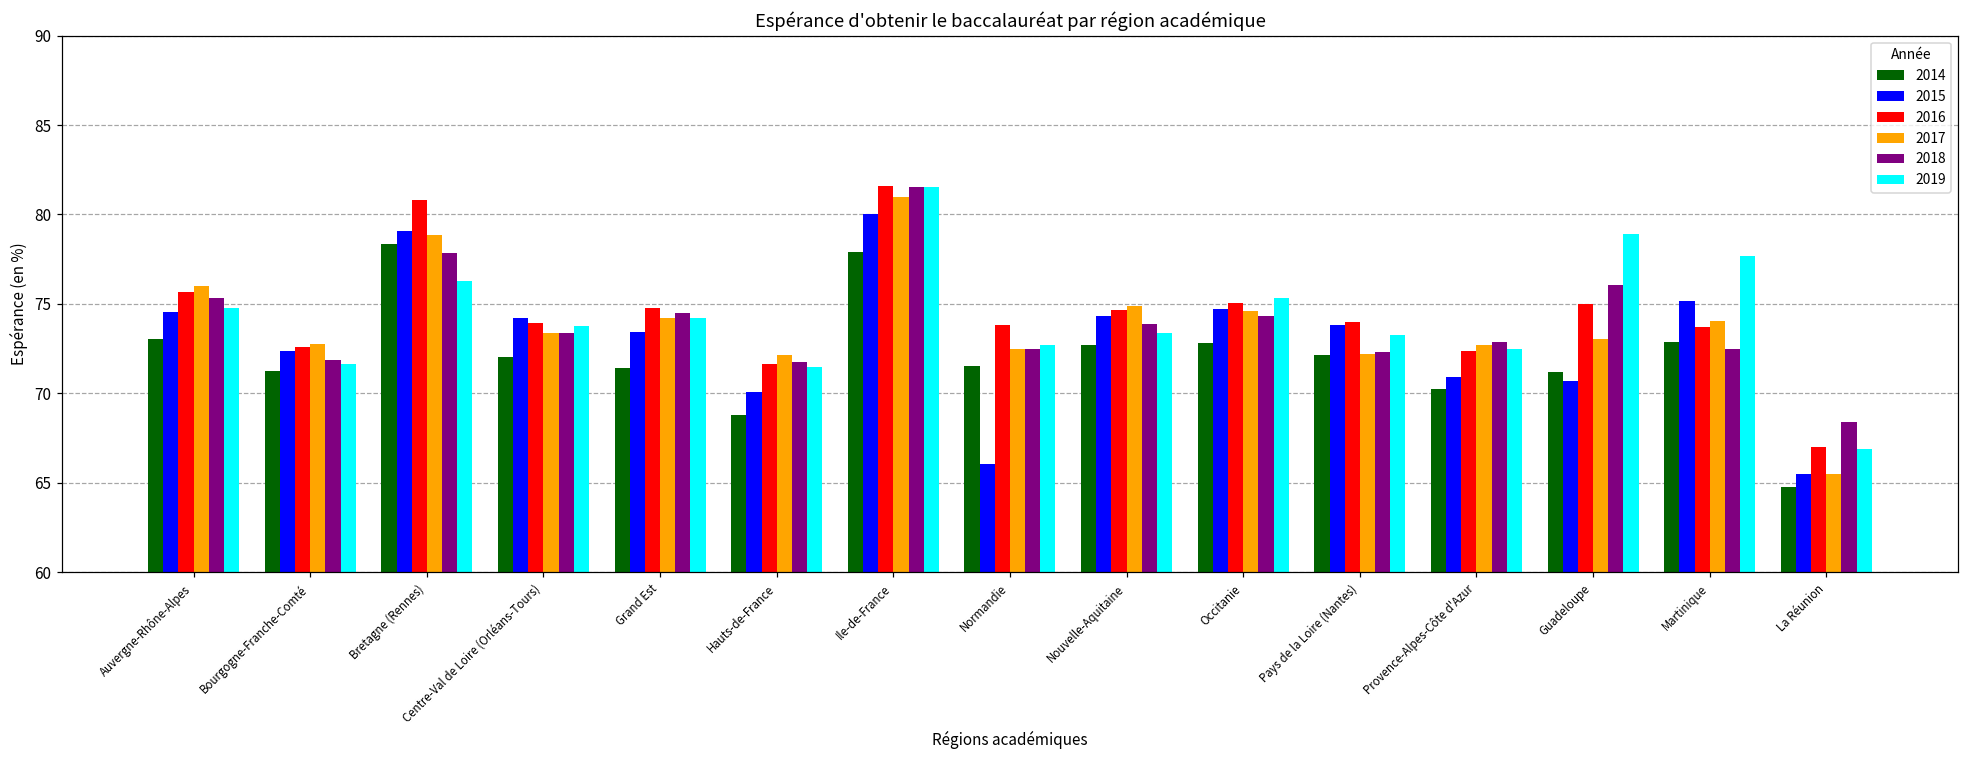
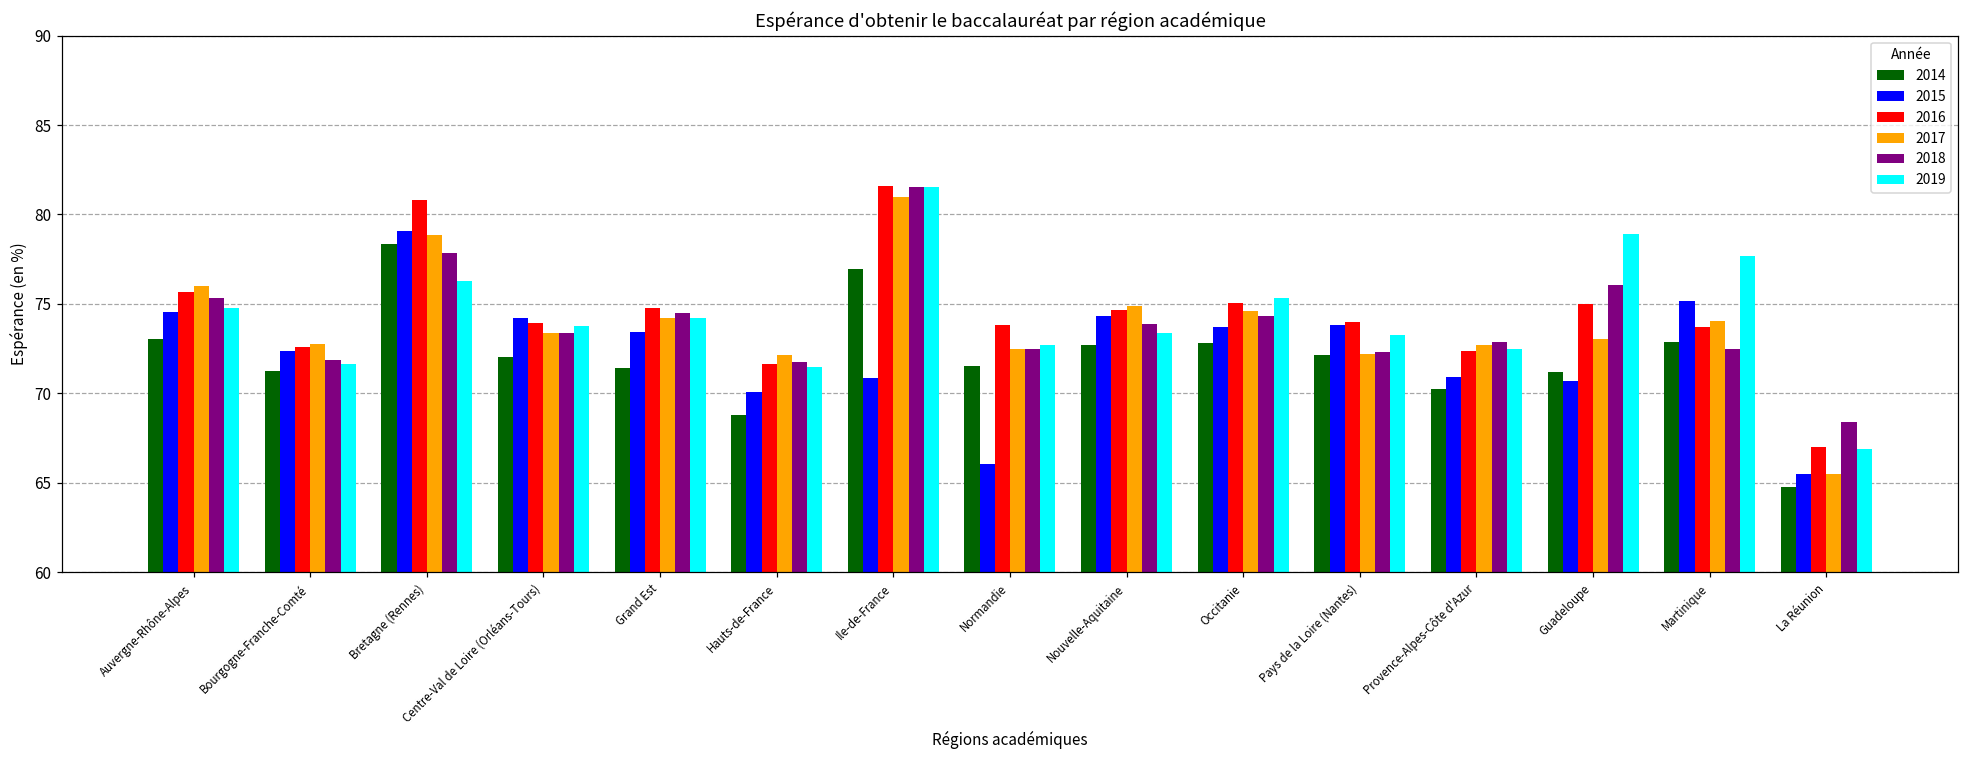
2014, Ile-de-France: 77.9 -> 77.0
2015, Ile-de-France: 80.0 -> 70.8
2015, Occitanie: 74.7 -> 73.7
